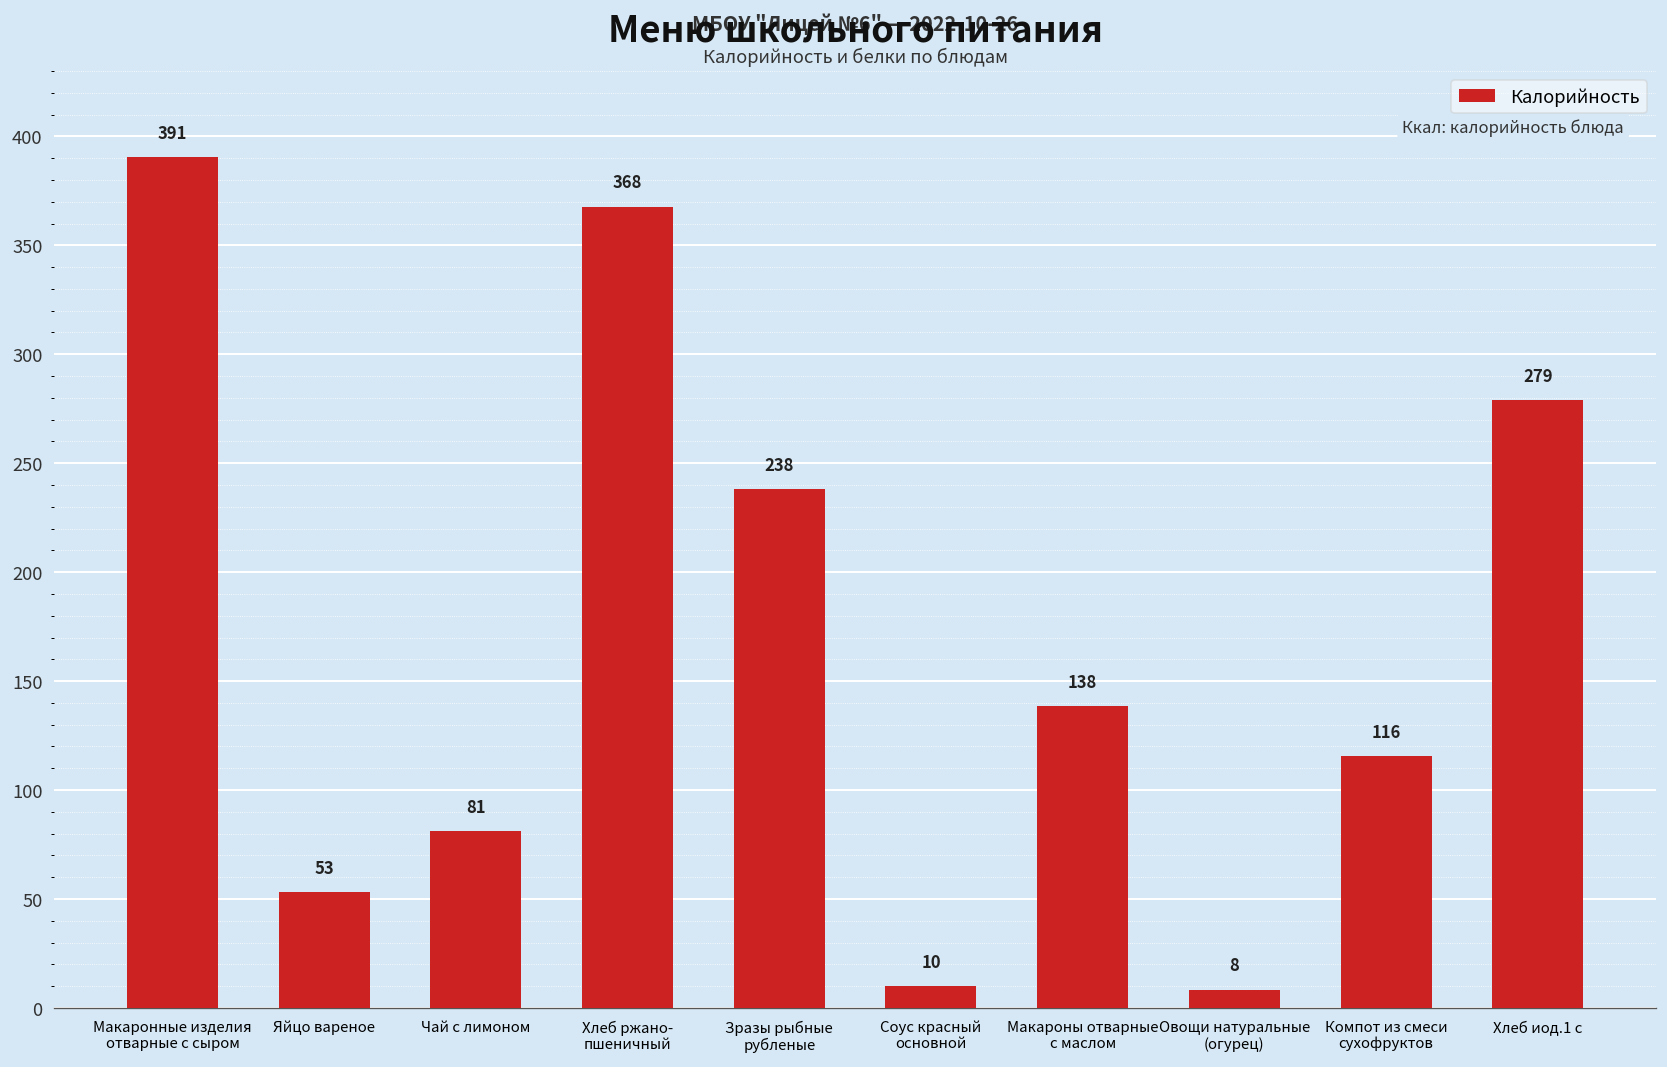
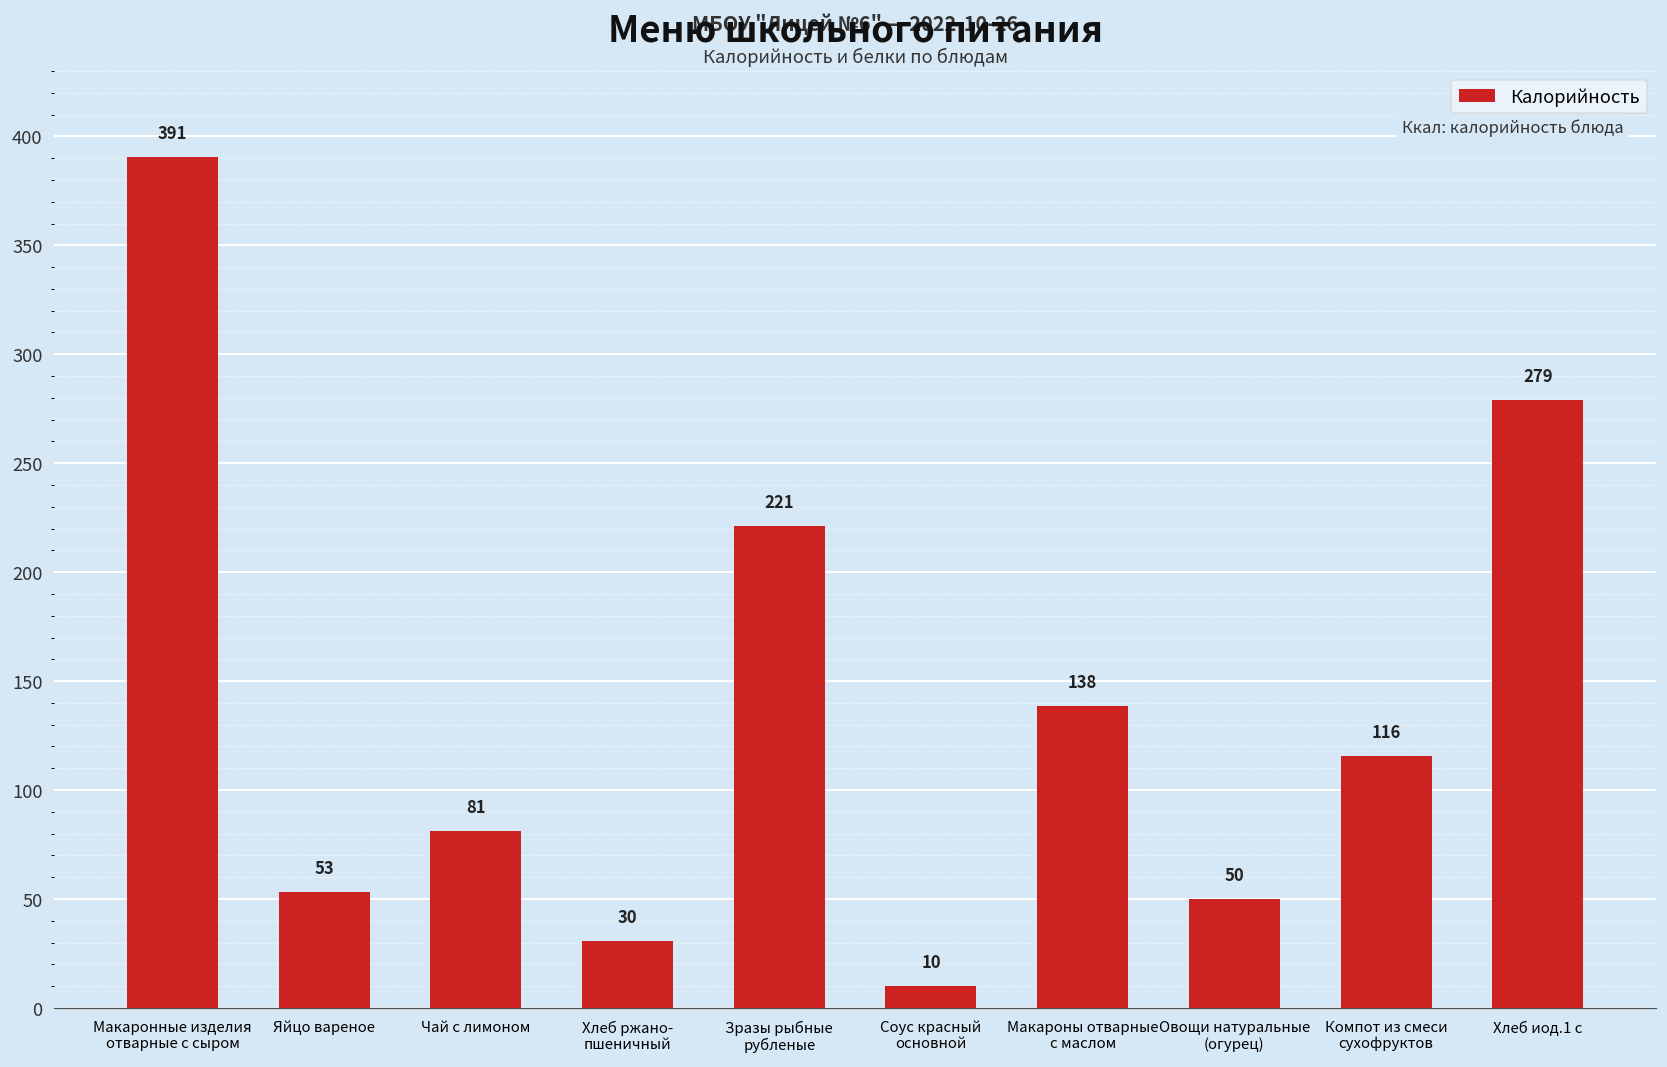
Хлеб ржано- пшеничный: 368 -> 30
Зразы рыбные рубленые: 238 -> 221
Овощи натуральные (огурец): 8 -> 50
